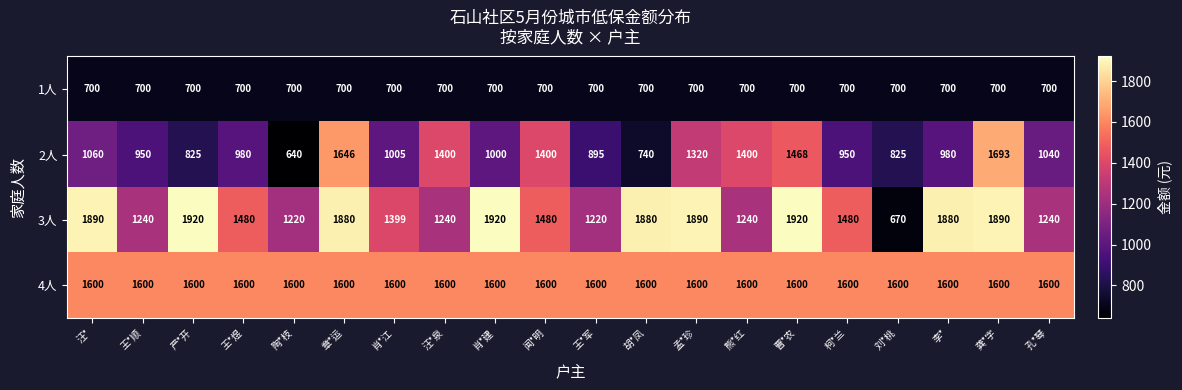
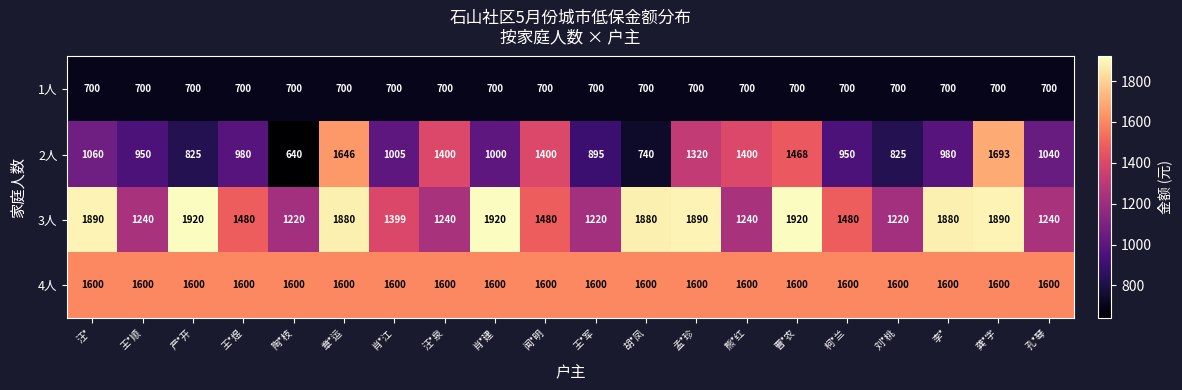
3人, 刘*桃: 670 -> 1220
